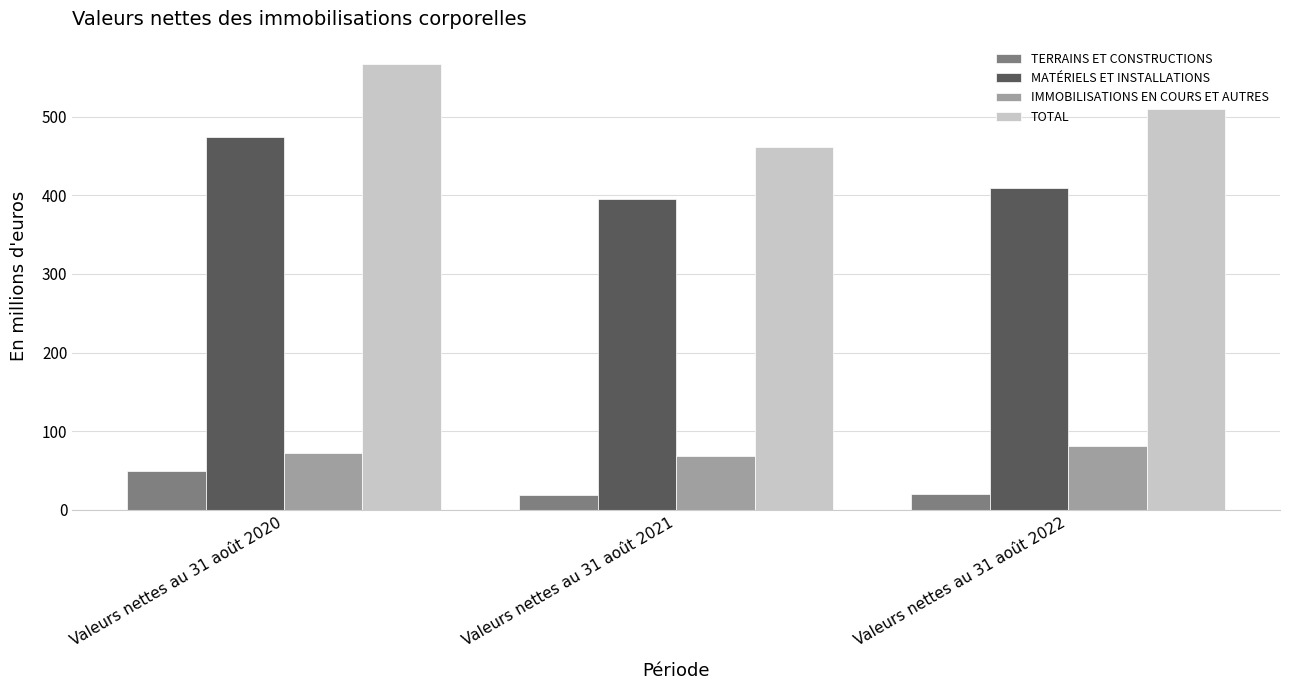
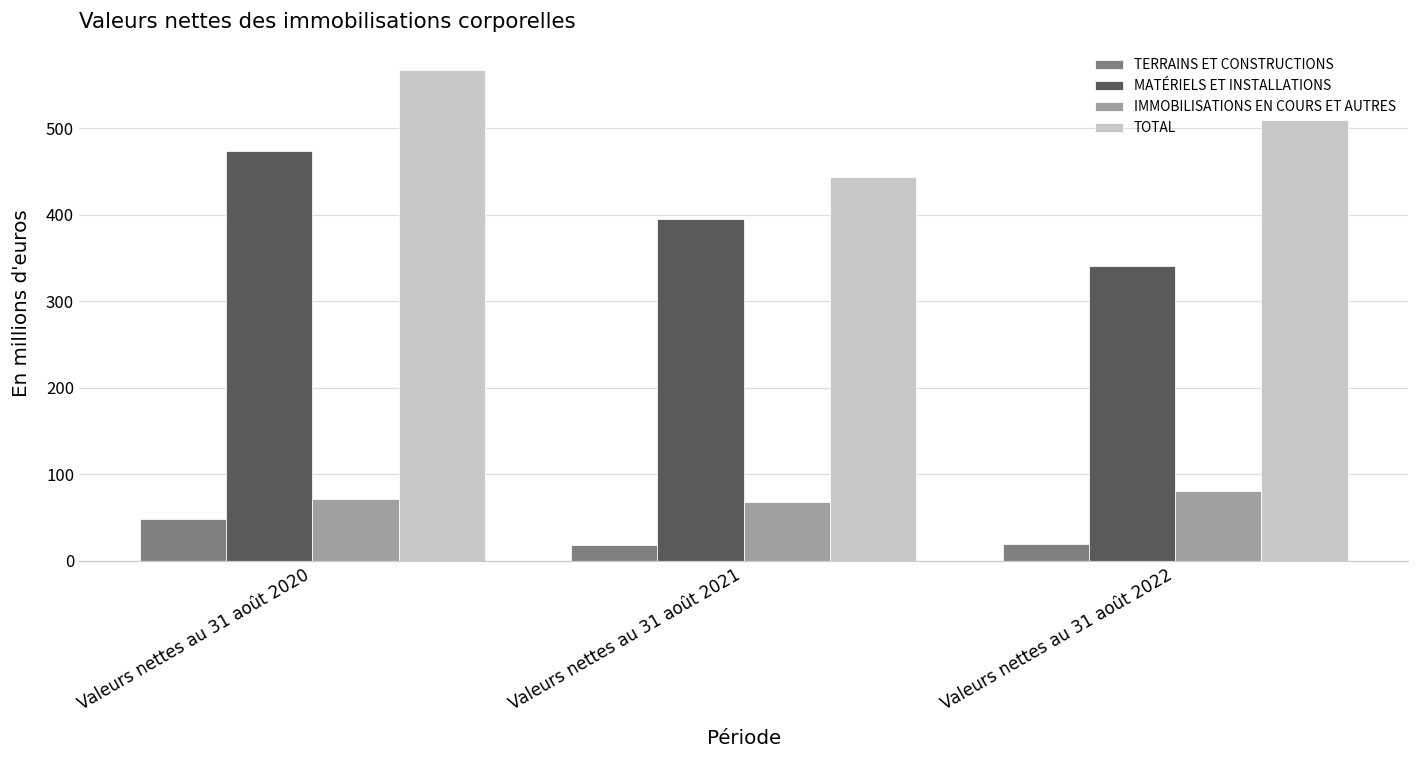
TOTAL, Valeurs nettes au 31 août 2021: 460 -> 440
MATÉRIELS ET INSTALLATIONS, Valeurs nettes au 31 août 2022: 410 -> 340
